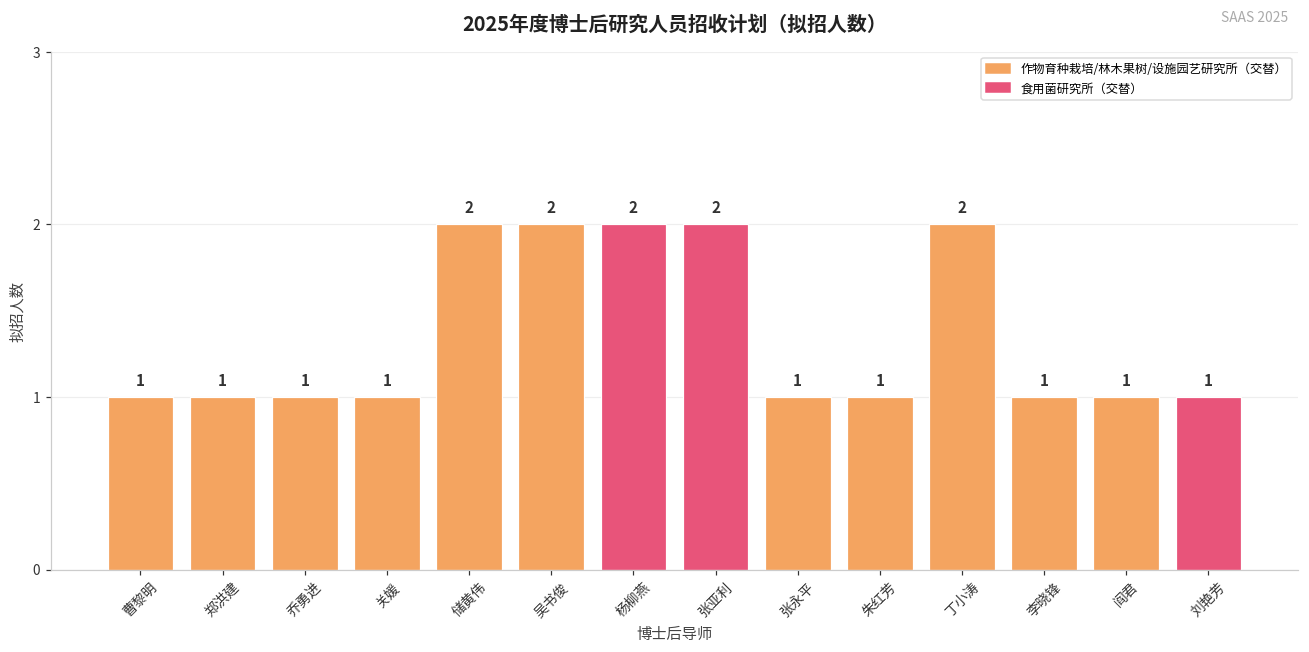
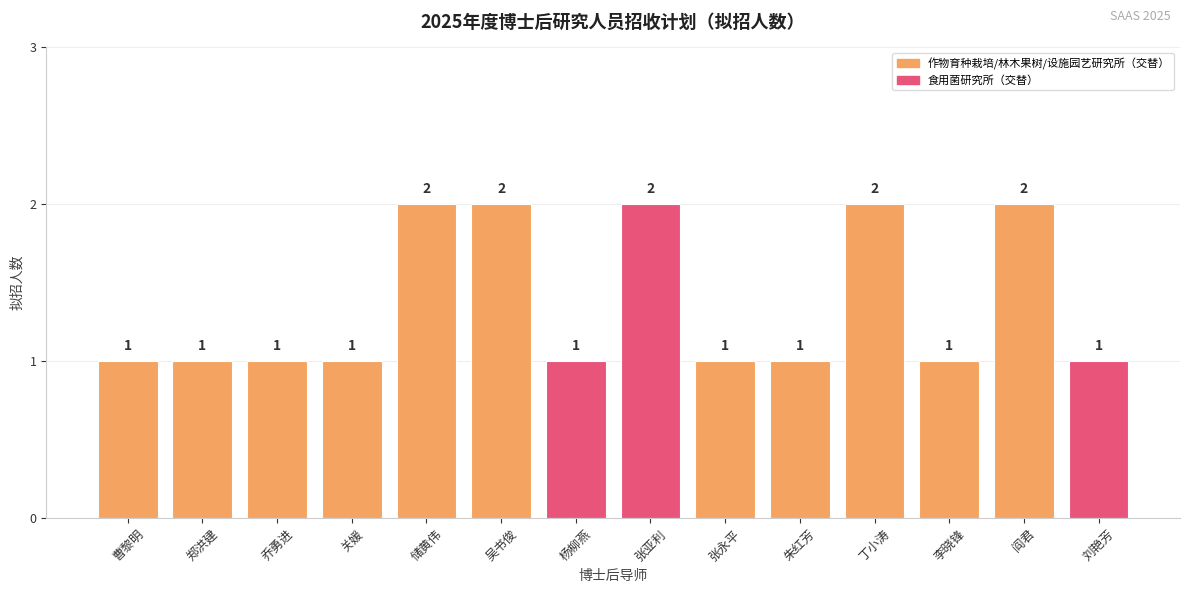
杨柳燕: 2 -> 1
阎君: 1 -> 2
